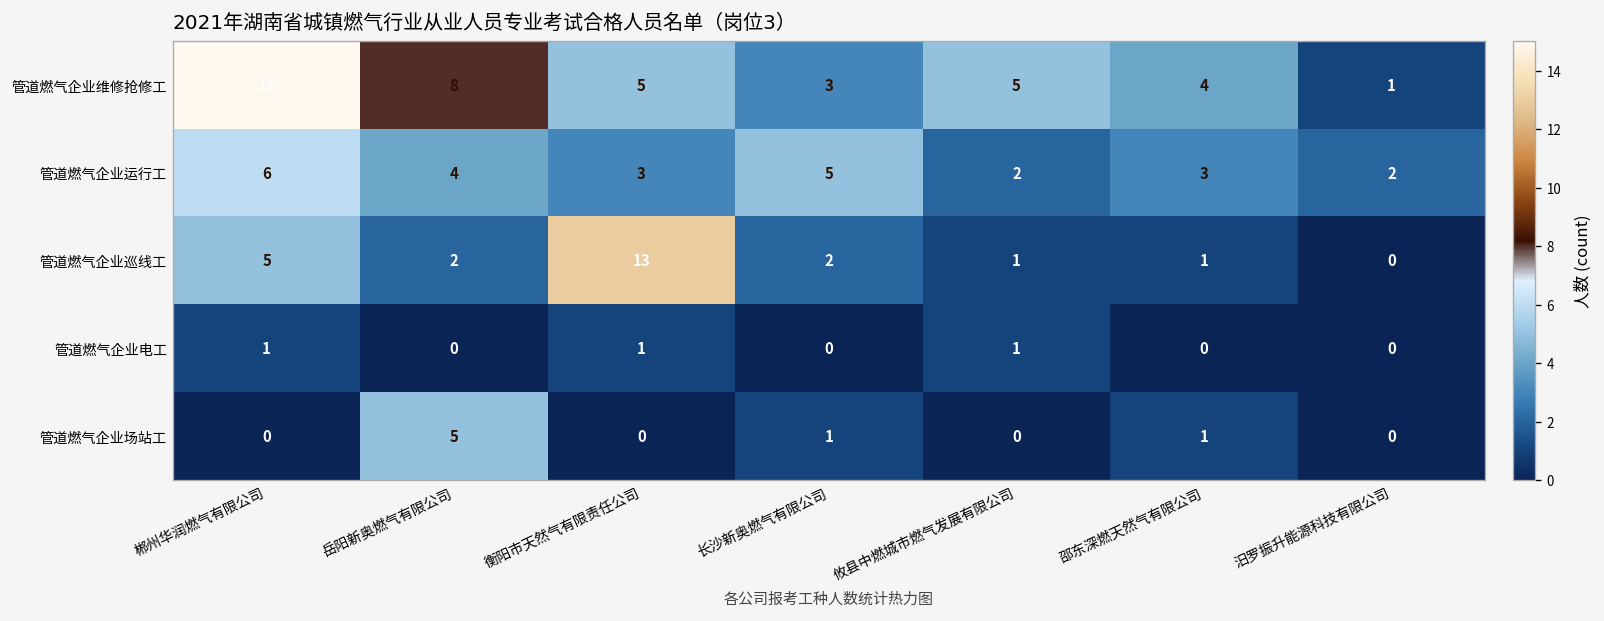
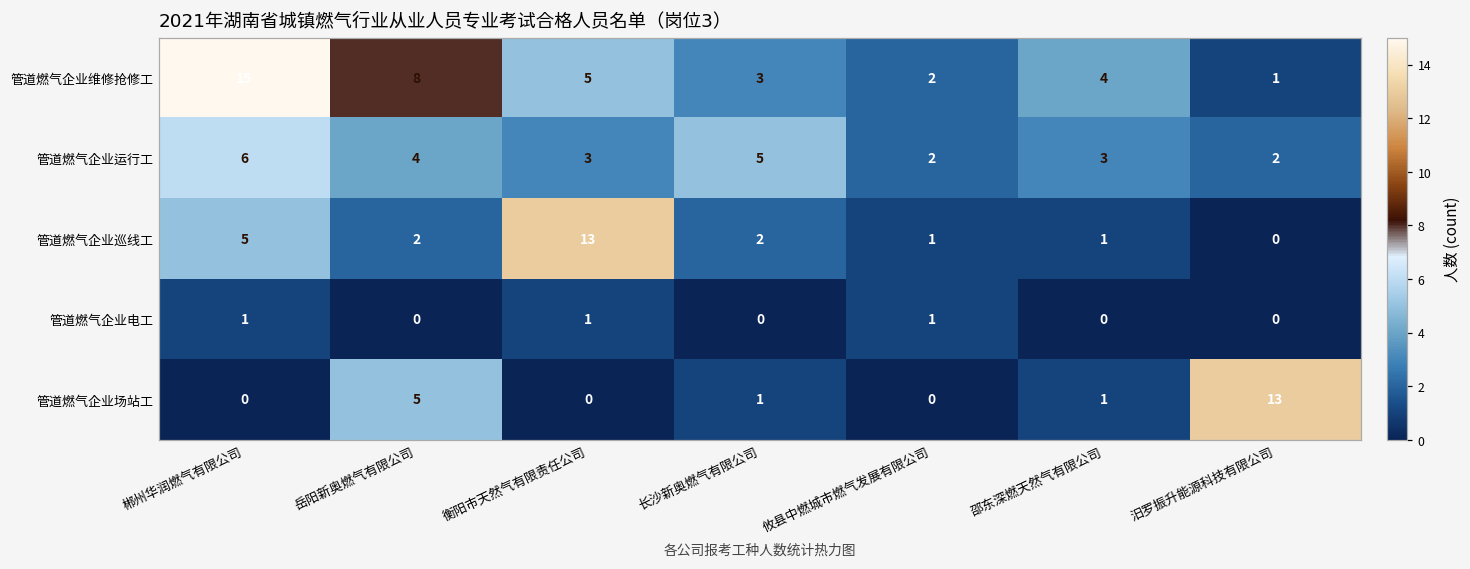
管道燃气企业维修抢修工, 攸县中燃城市燃气发展有限公司: 5 -> 2
管道燃气企业场站工, 汨罗振升能源科技有限公司: 0 -> 13
